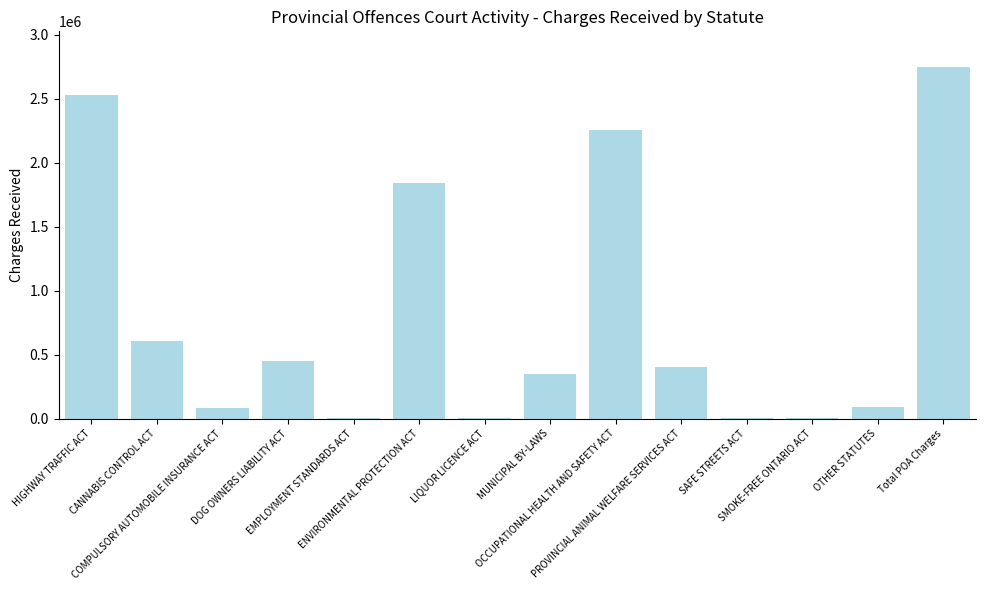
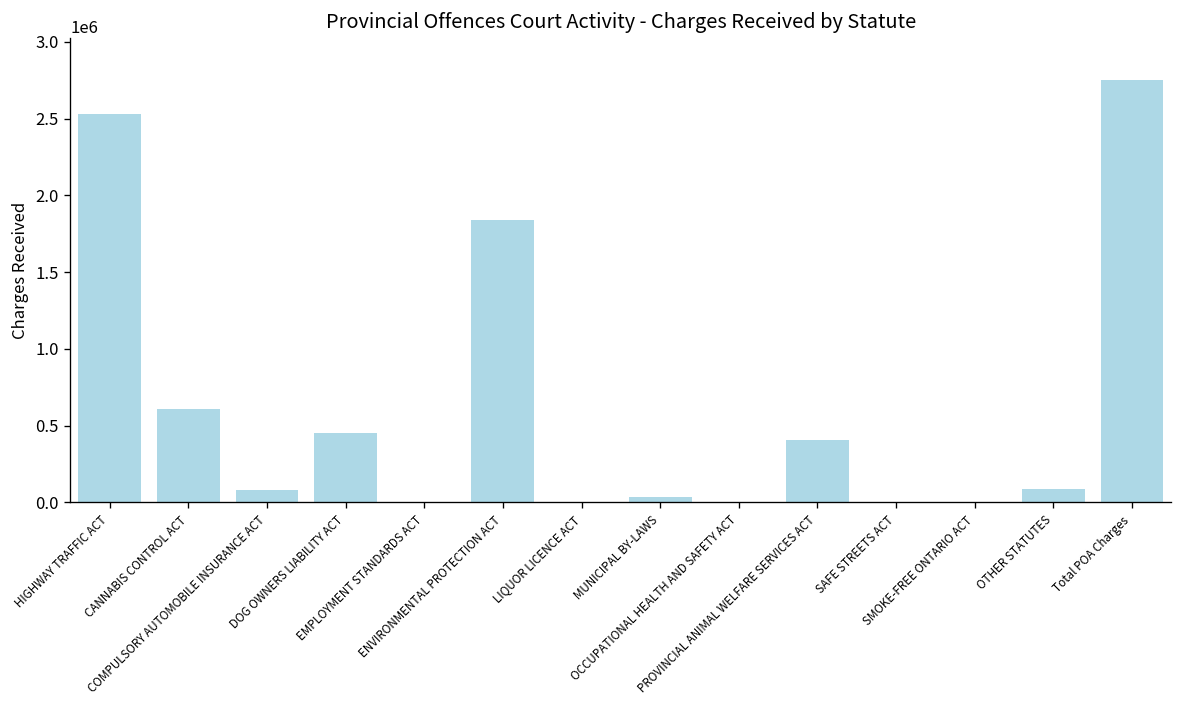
MUNICIPAL BY-LAWS: 350000 -> 40000
OCCUPATIONAL HEALTH AND SAFETY ACT: 2260000 -> 0
